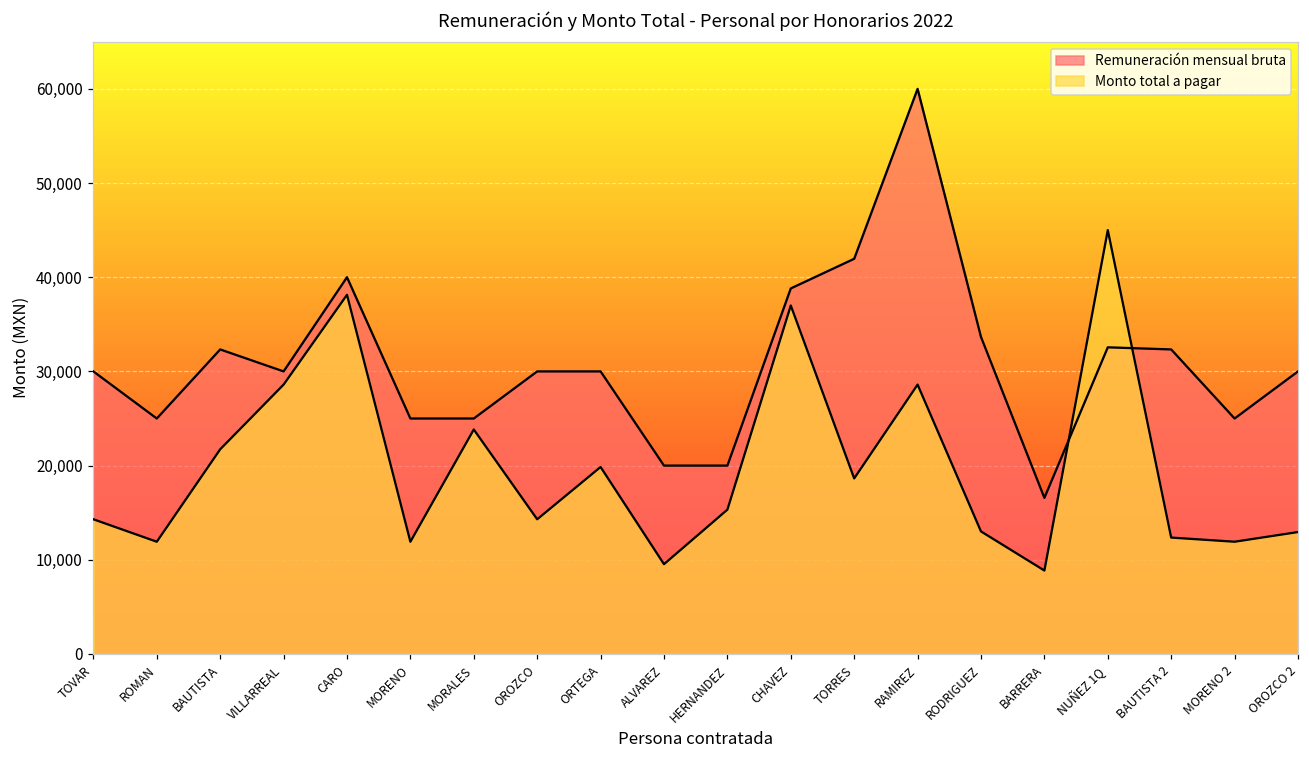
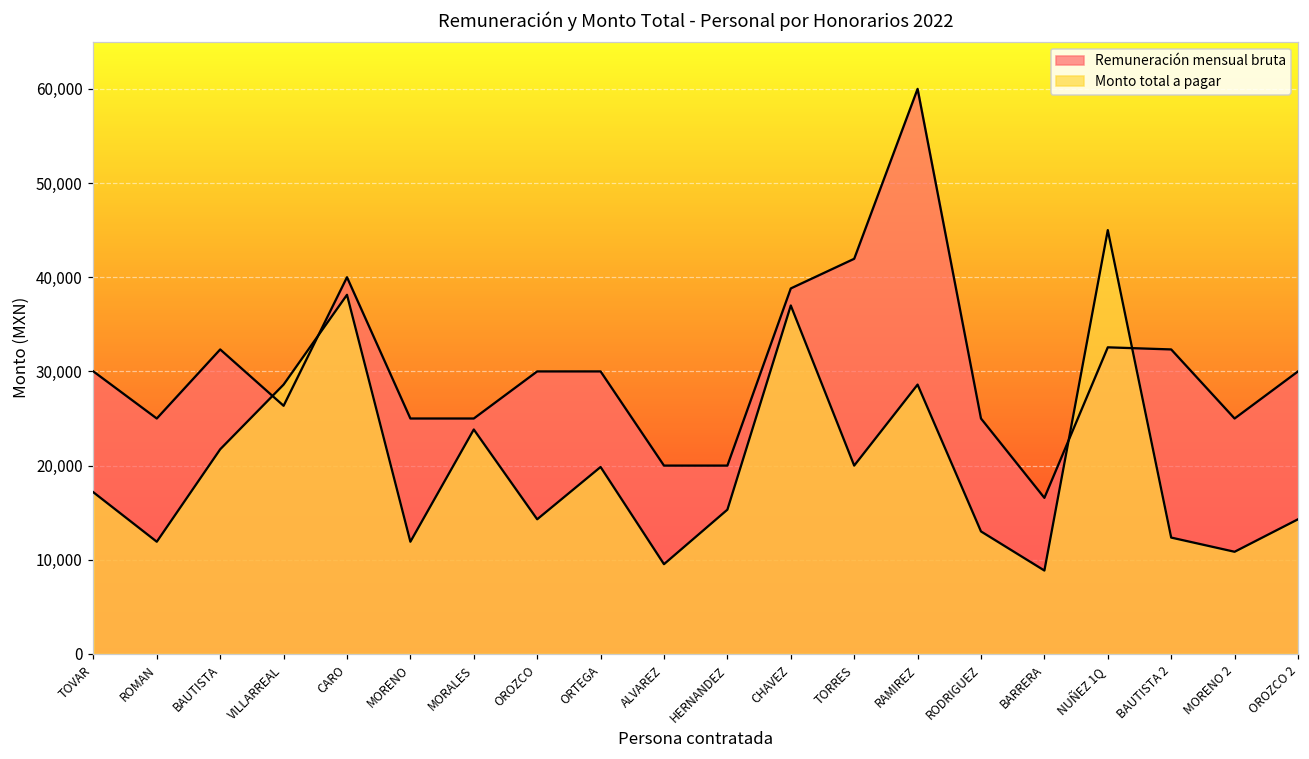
Monto total a pagar, TOVAR: 14,000 -> 17,000
Remuneración mensual bruta, VILLARREAL: 30,000 -> 26,000
Monto total a pagar, TORRES: 19,000 -> 20,000
Remuneración mensual bruta, RODRIGUEZ: 34,000 -> 25,000
Monto total a pagar, MORENO 2: 12,000 -> 11,000
Monto total a pagar, OROZCO 2: 13,000 -> 14,000
